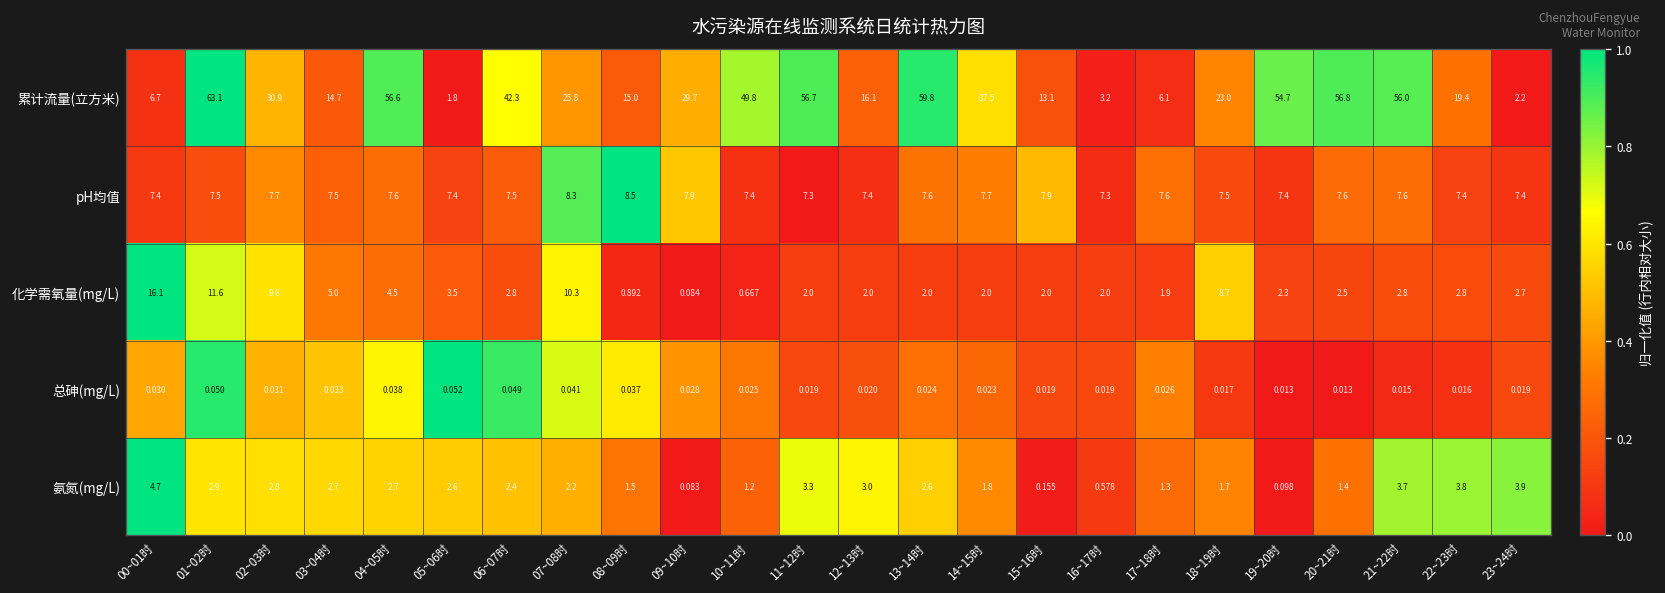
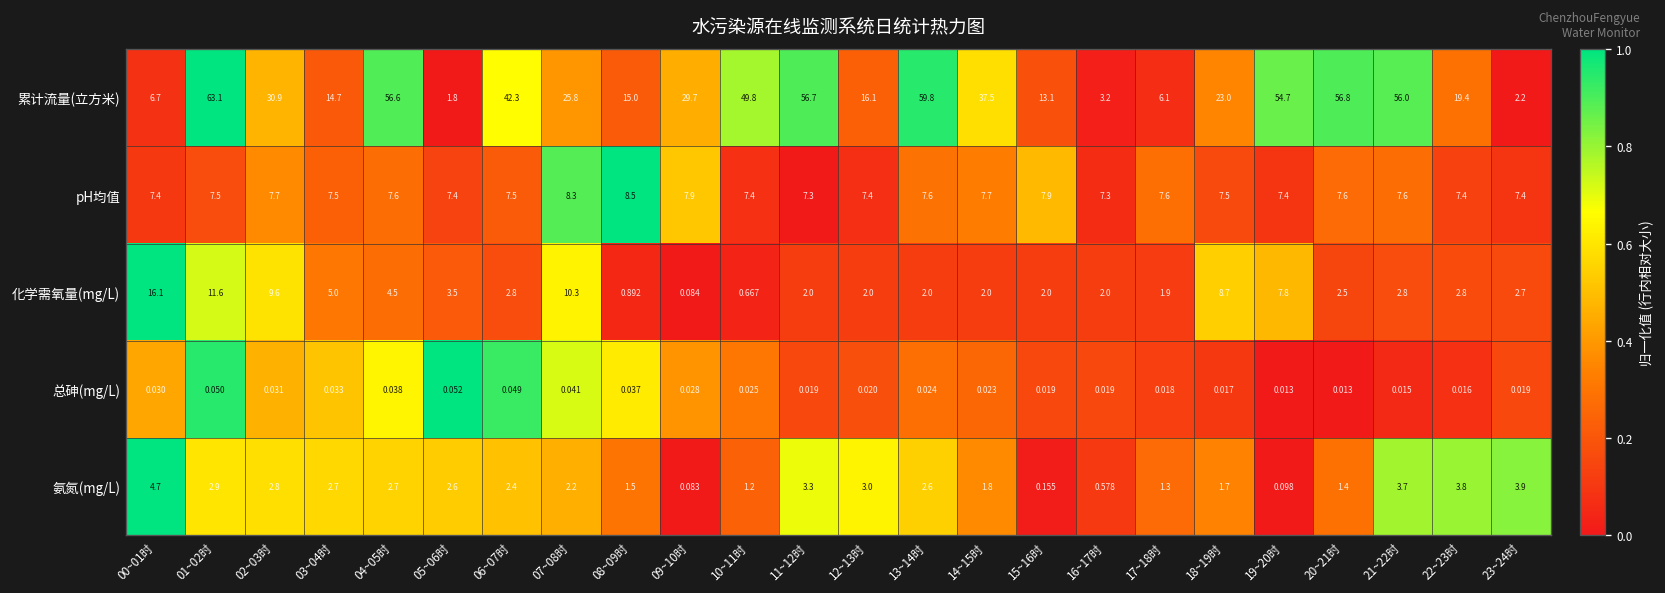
化学需氧量(mg/L), 19~20时: 2.3 -> 7.8
总砷(mg/L), 17~18时: 0.026 -> 0.018
